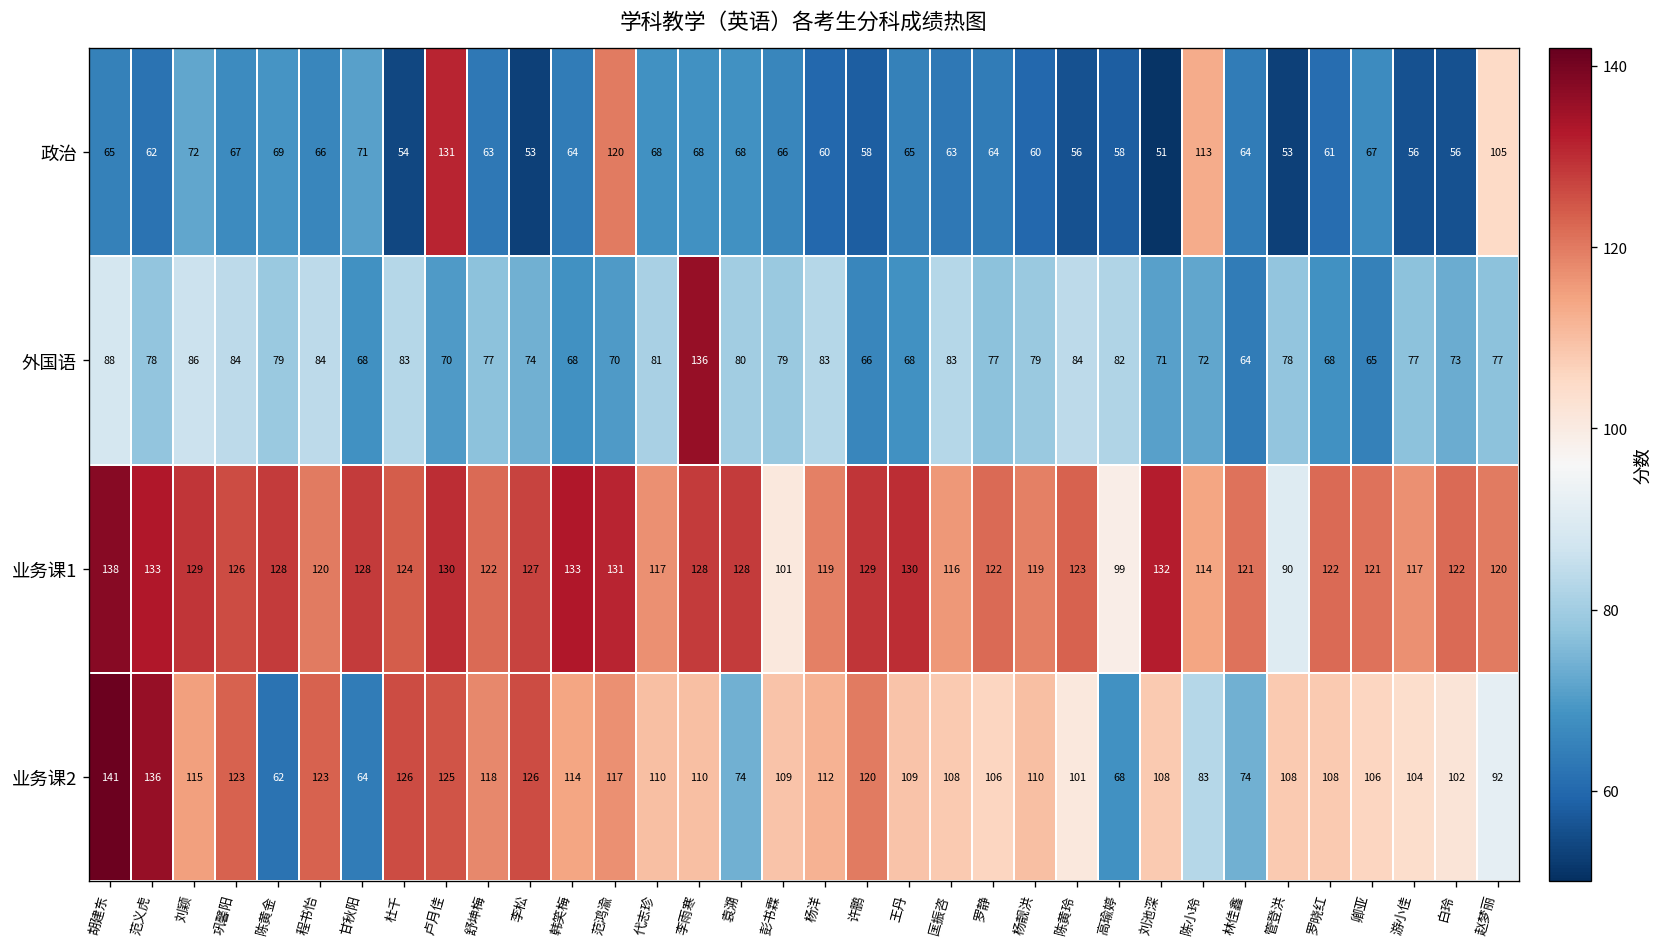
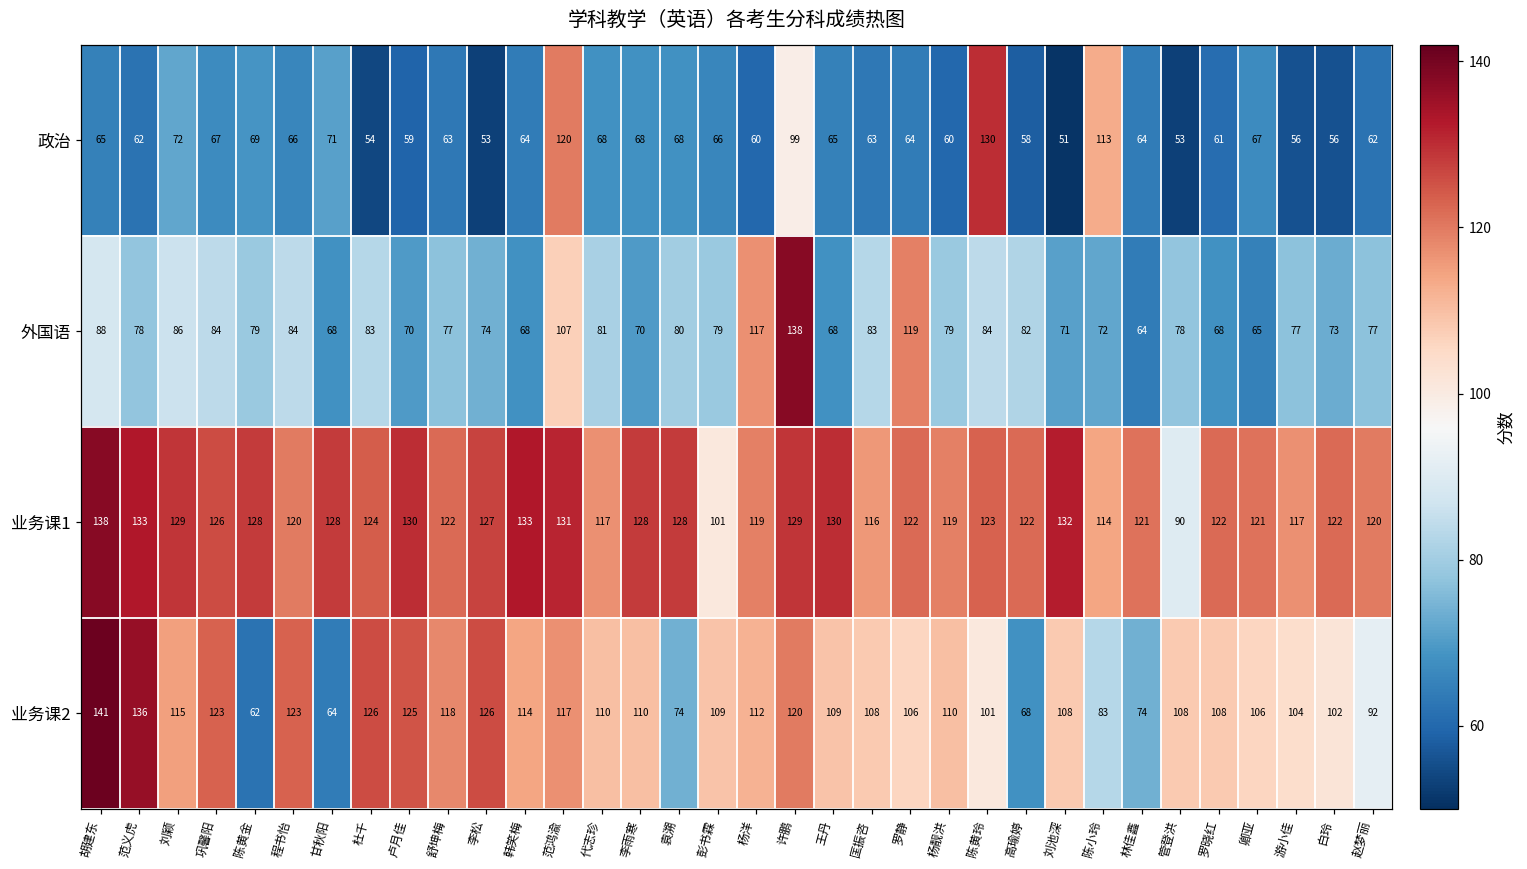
政治, 卢月佳: 131 -> 59
政治, 许鹏: 58 -> 99
政治, 陈黄玲: 56 -> 130
政治, 赵梦丽: 105 -> 62
外国语, 范鸿渝: 70 -> 107
外国语, 李雨寒: 136 -> 70
外国语, 杨洋: 83 -> 117
外国语, 许鹏: 66 -> 138
外国语, 罗静: 77 -> 119
业务课1, 高瑜婷: 99 -> 122
